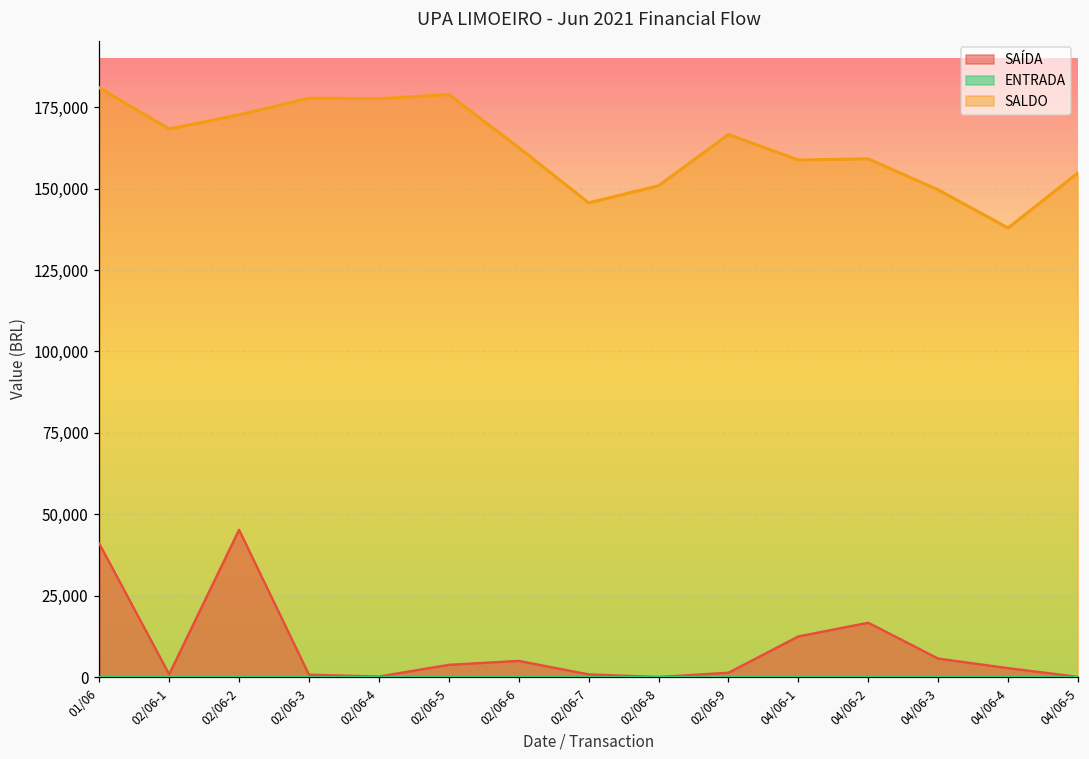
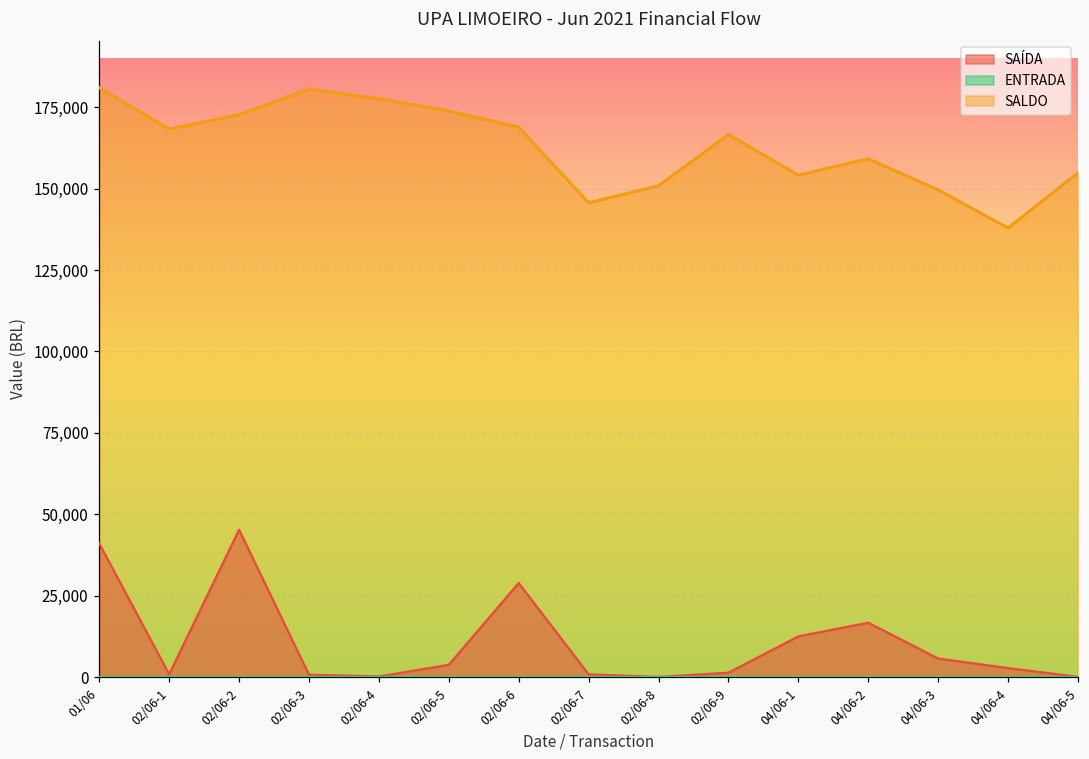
SALDO, 02/06-3: 178,000 -> 181,000
SALDO, 02/06-5: 179,000 -> 174,000
SAÍDA, 02/06-6: 5,000 -> 29,000
SALDO, 02/06-6: 163,000 -> 169,000
SALDO, 04/06-1: 159,000 -> 154,000
